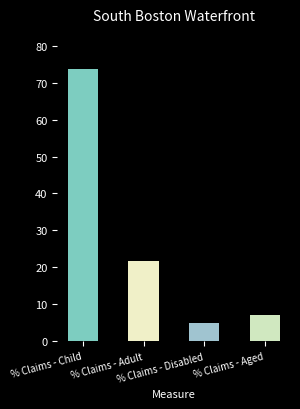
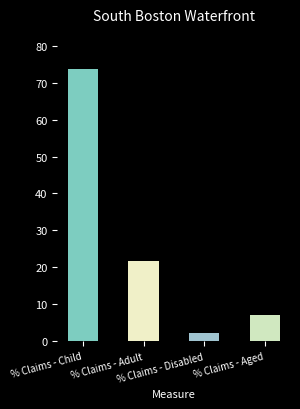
% Claims - Disabled: 5 -> 2
